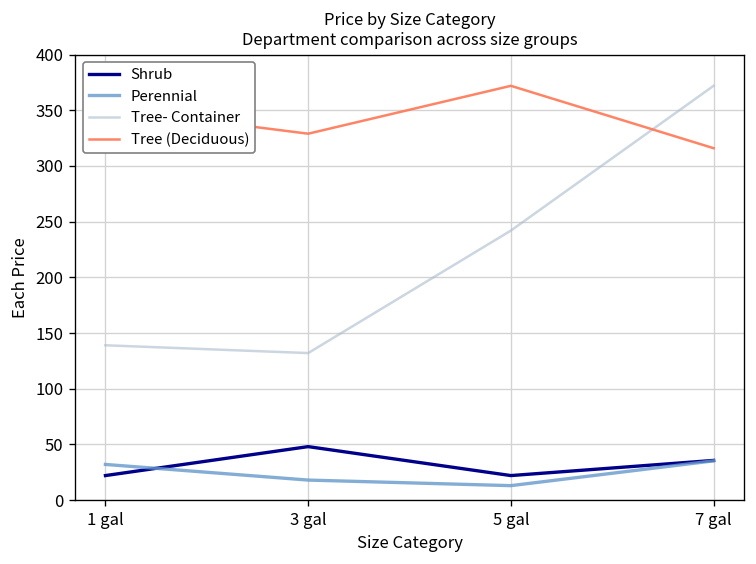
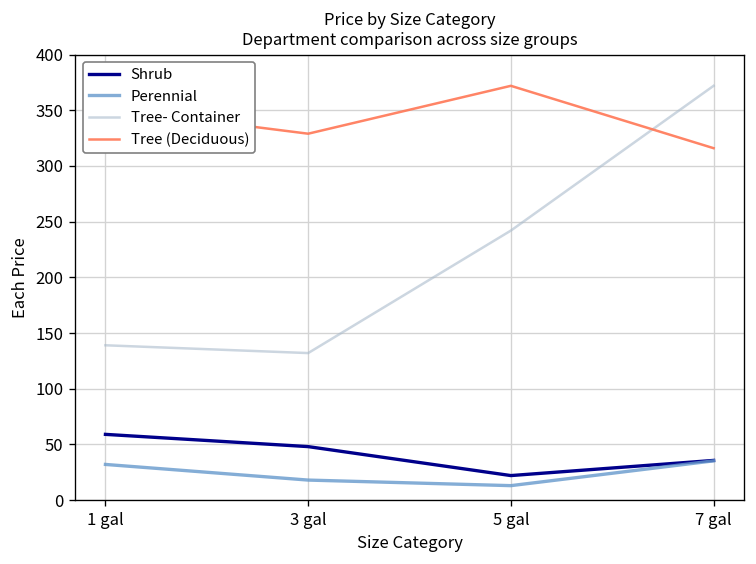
Shrub, 1 gal: 20 -> 60
